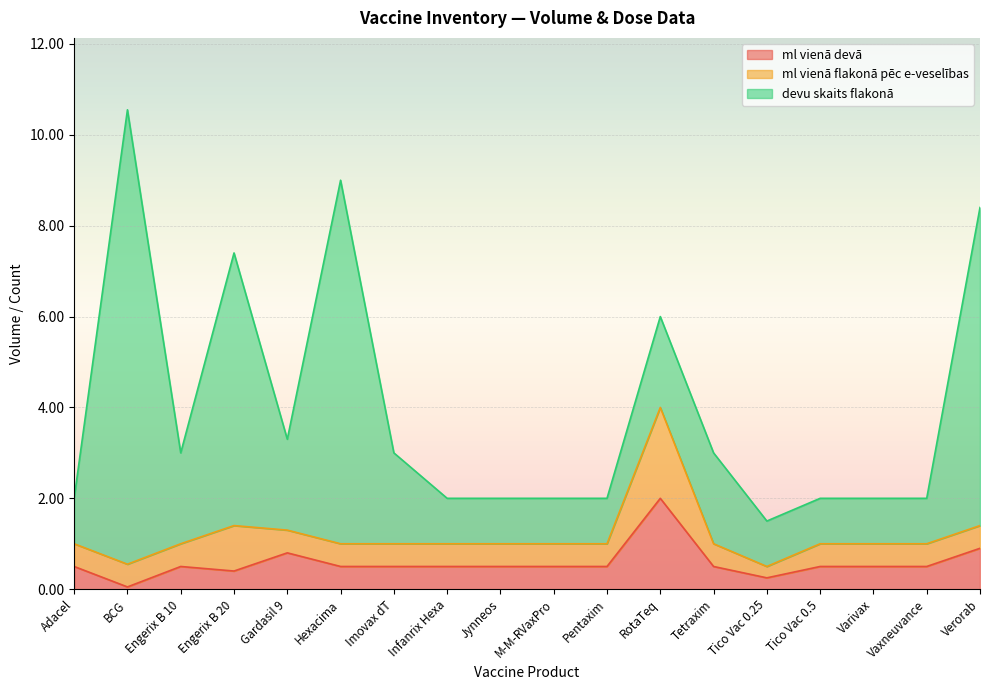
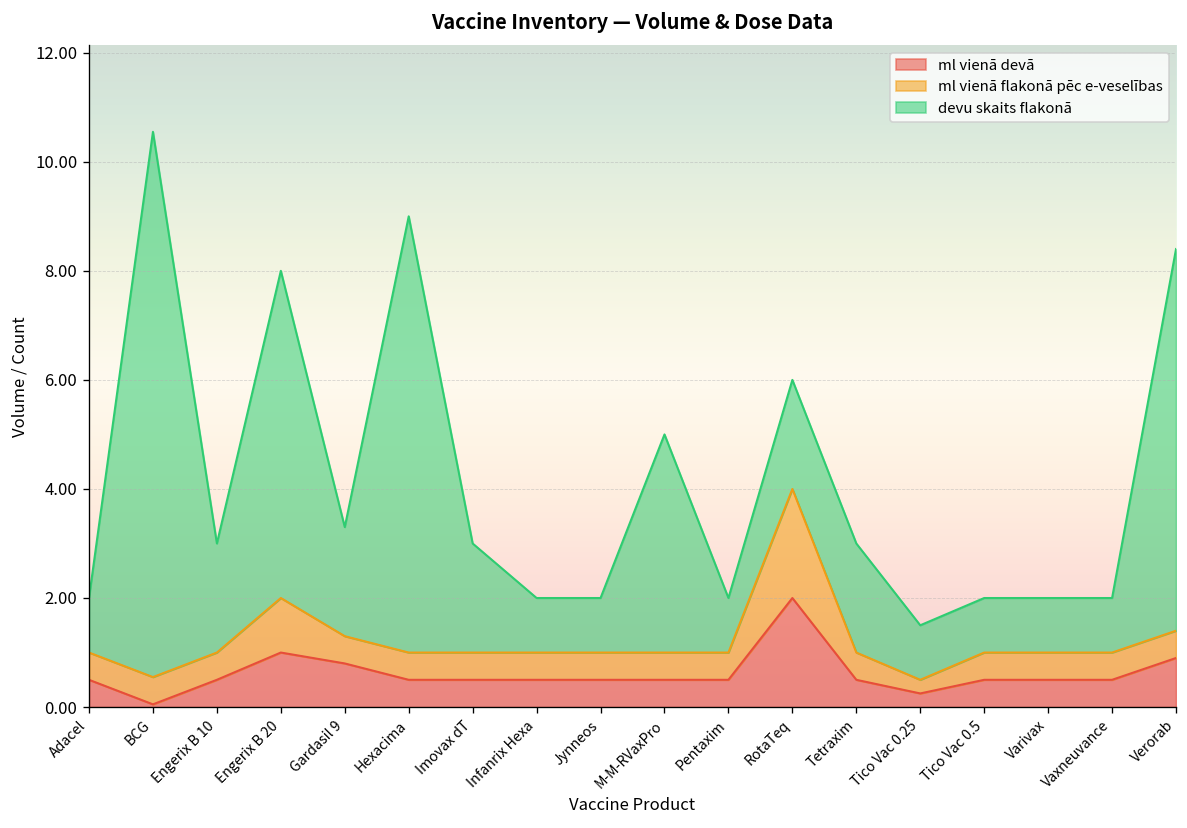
ml vienā devā, Engerix B 20: 0.4 -> 1.0
devu skaits flakonā, M-M-RVaxPro: 1 -> 4
